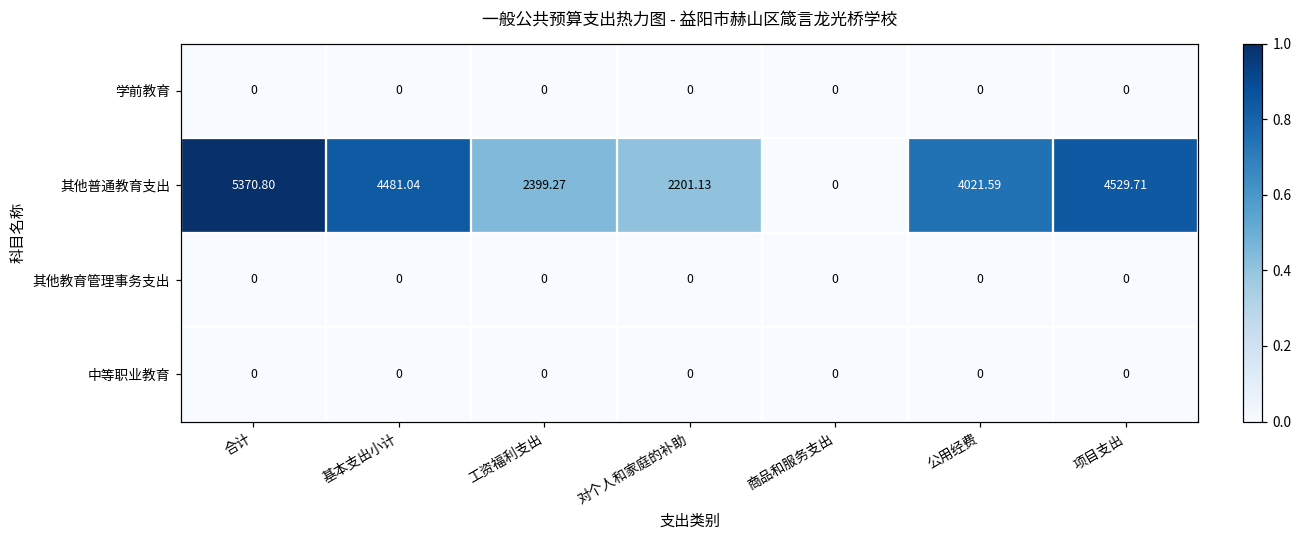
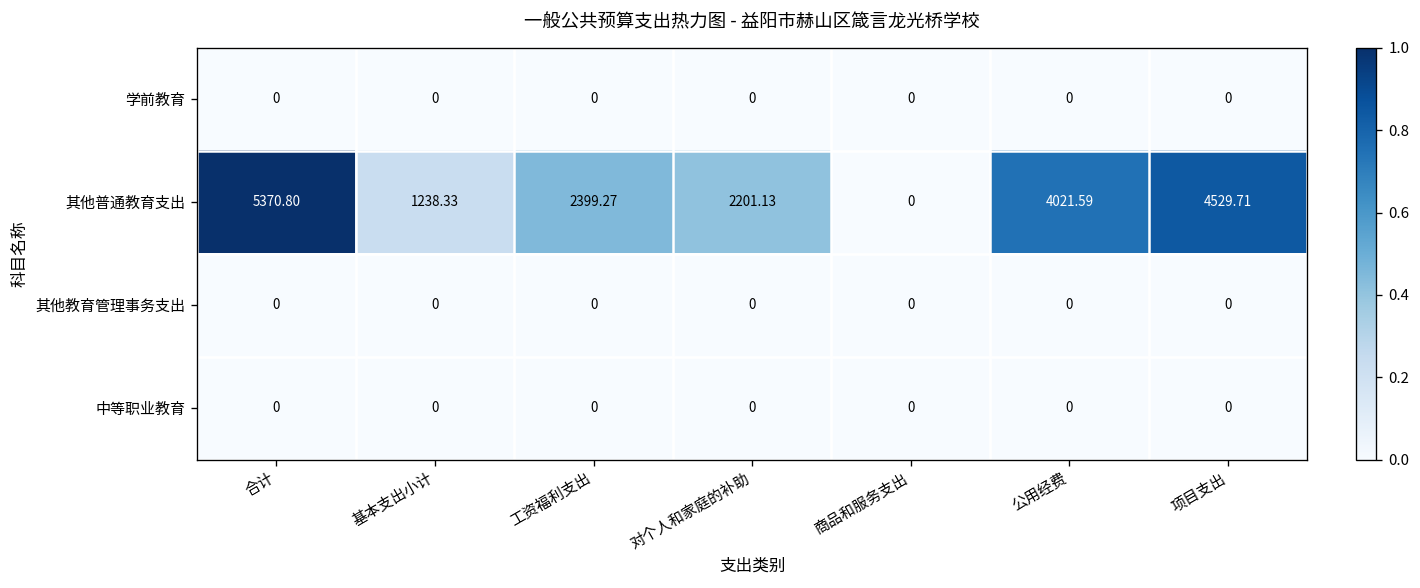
其他普通教育支出, 基本支出小计: 4481.04 -> 1238.33
